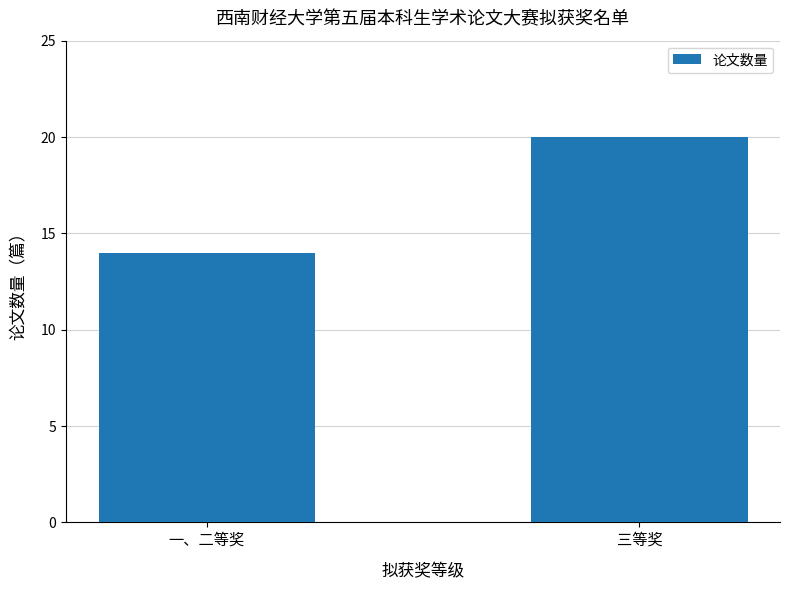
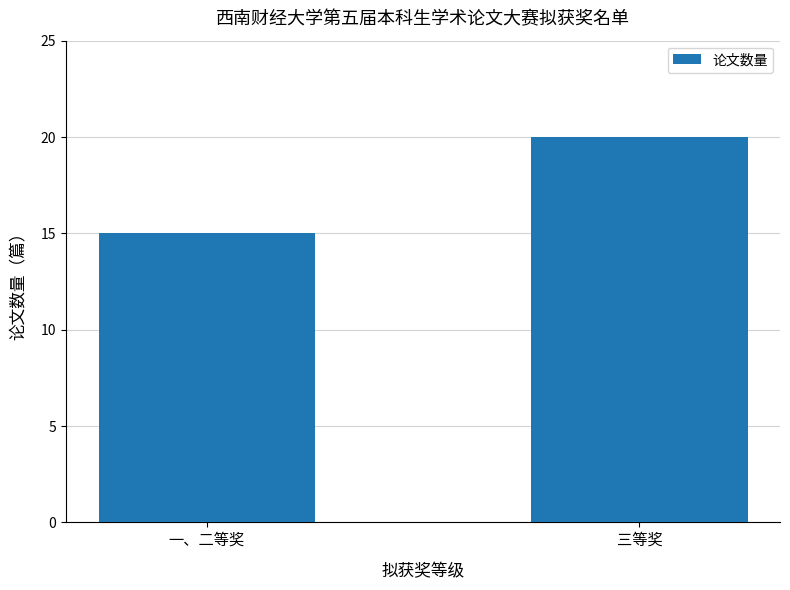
一、二等奖: 14 -> 15
